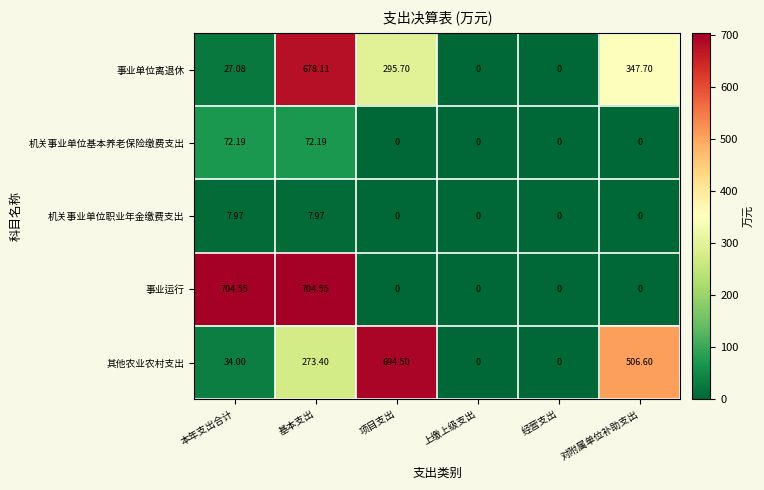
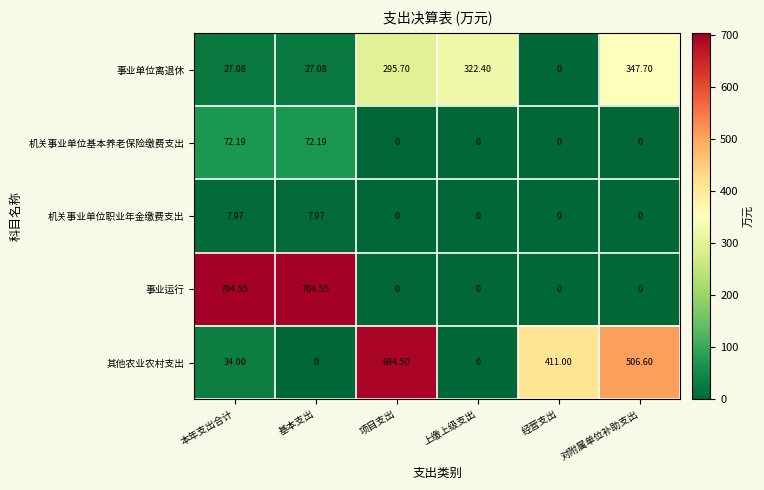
事业单位离退休, 基本支出: 678.11 -> 27.08
事业单位离退休, 上缴上级支出: 0 -> 322.40
其他农业农村支出, 基本支出: 273.40 -> 0
其他农业农村支出, 经营支出: 0 -> 411.00
